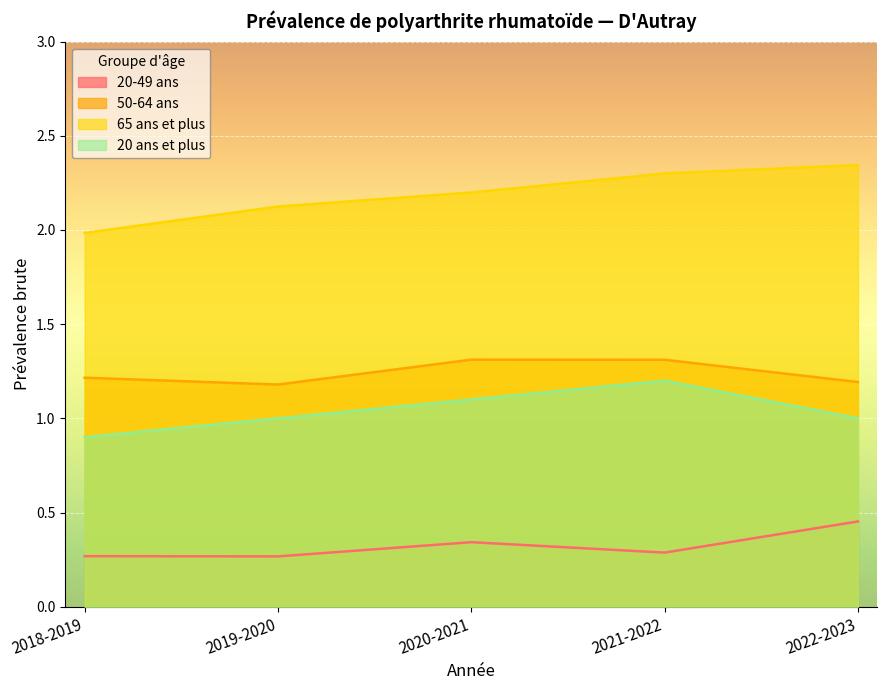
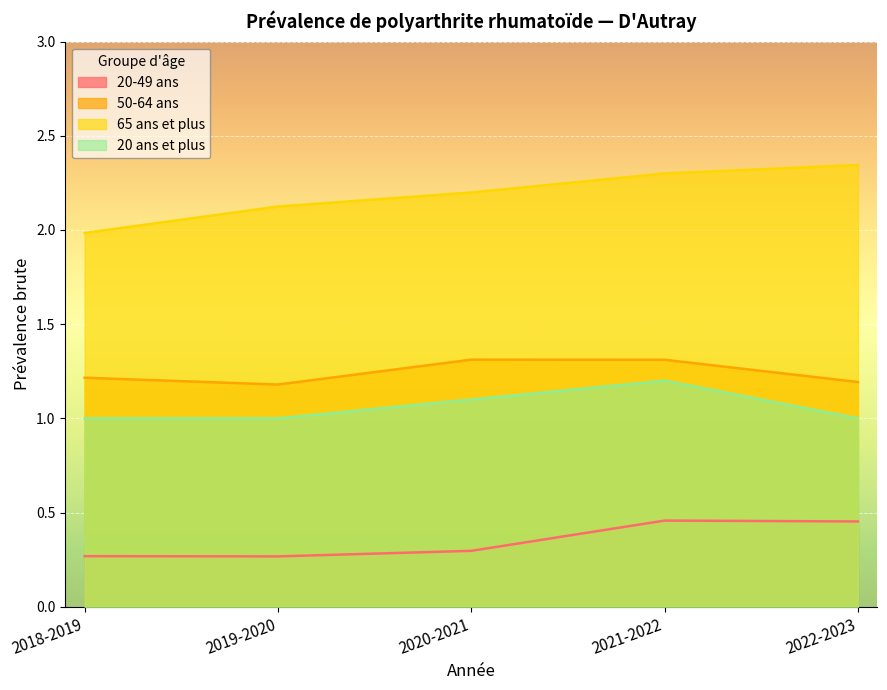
20 ans et plus, 2018-2019: 0.9 -> 1.0
20-49 ans, 2020-2021: 0.34 -> 0.30
20-49 ans, 2021-2022: 0.29 -> 0.46
